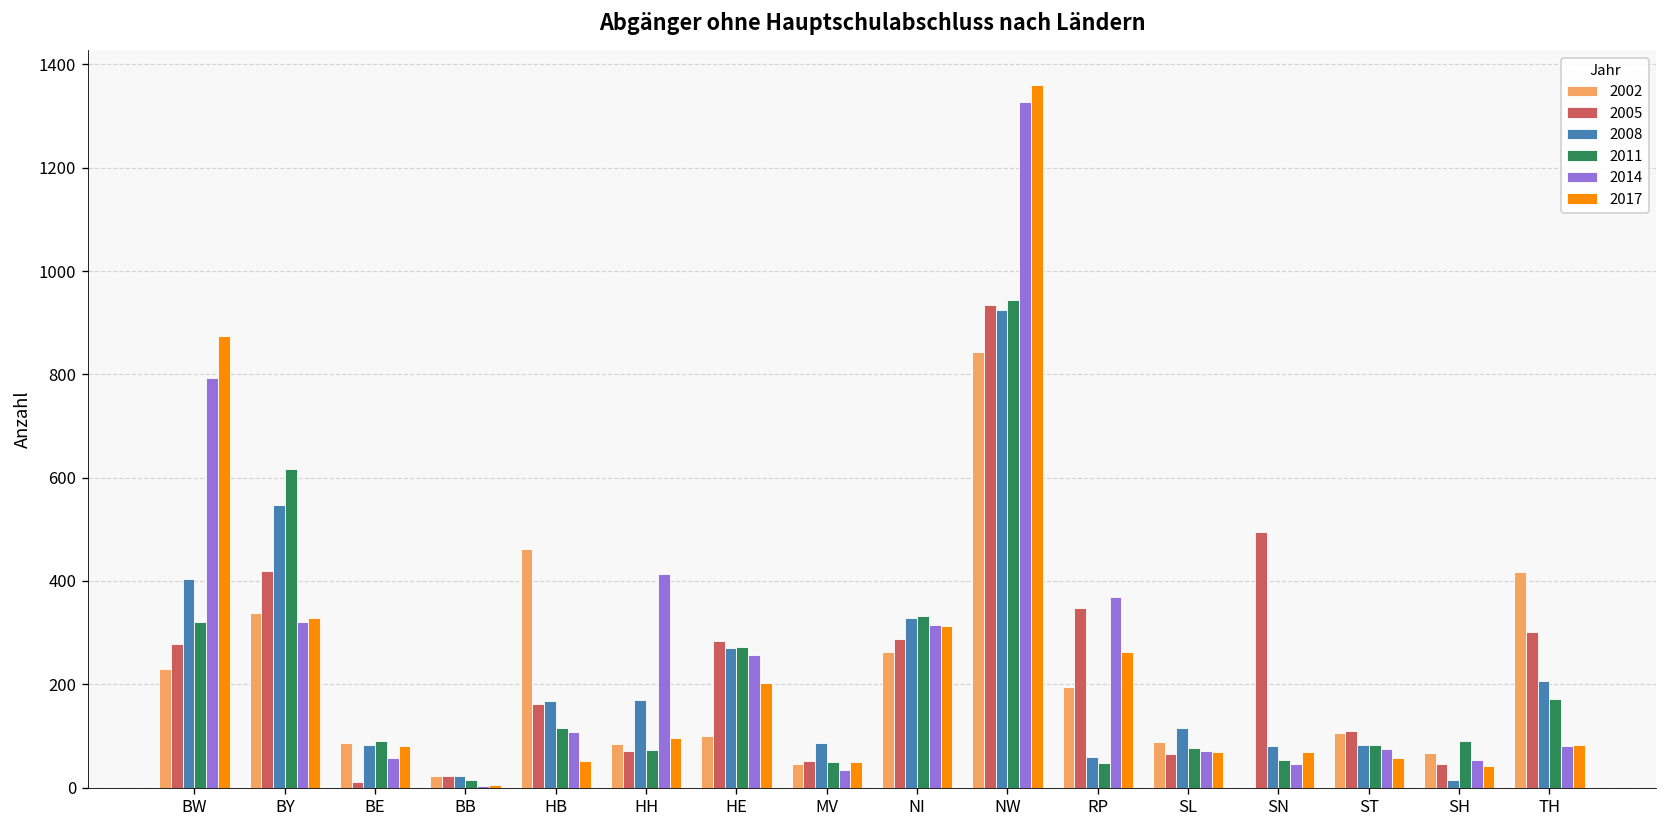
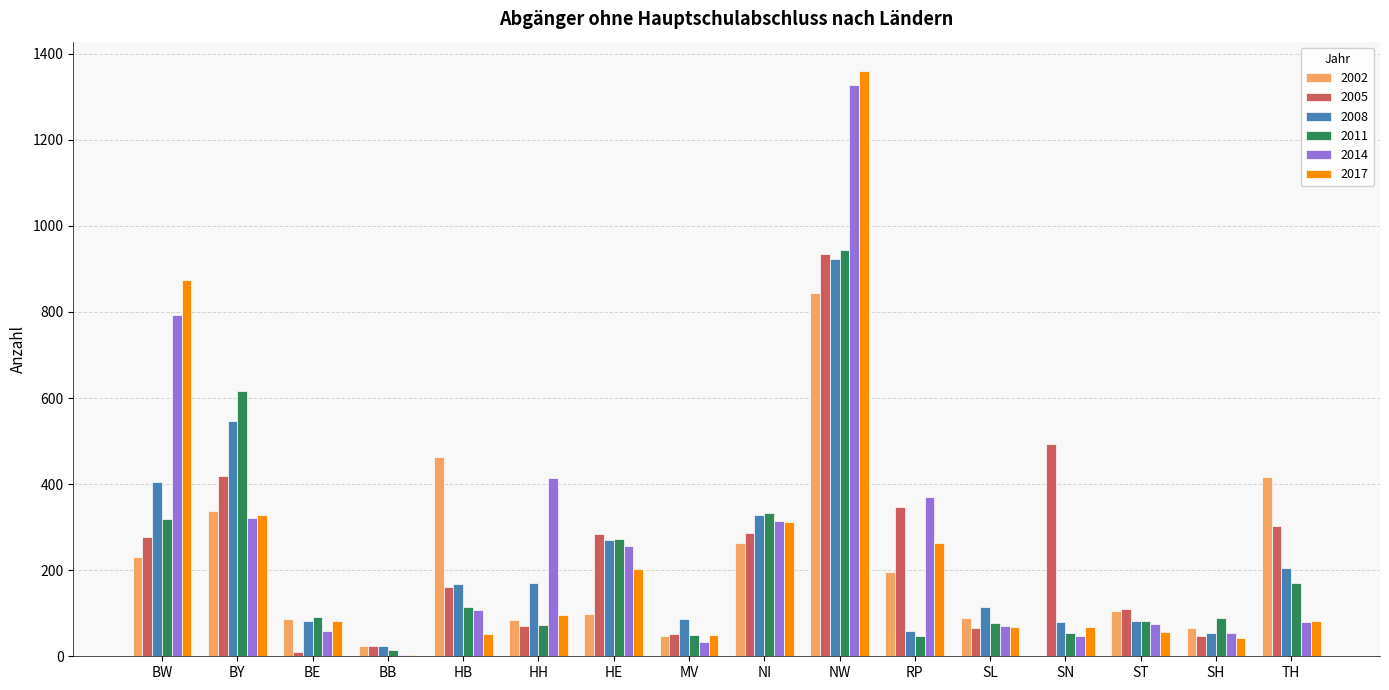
2008, SH: 20 -> 50
